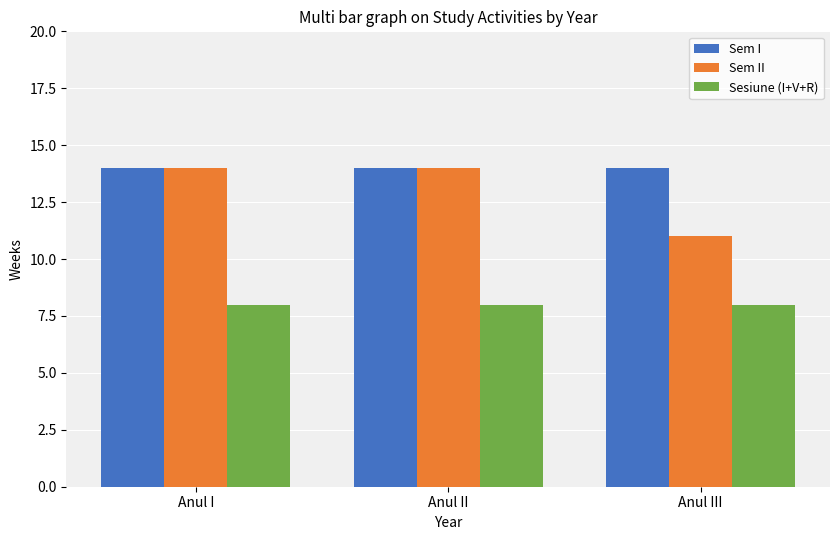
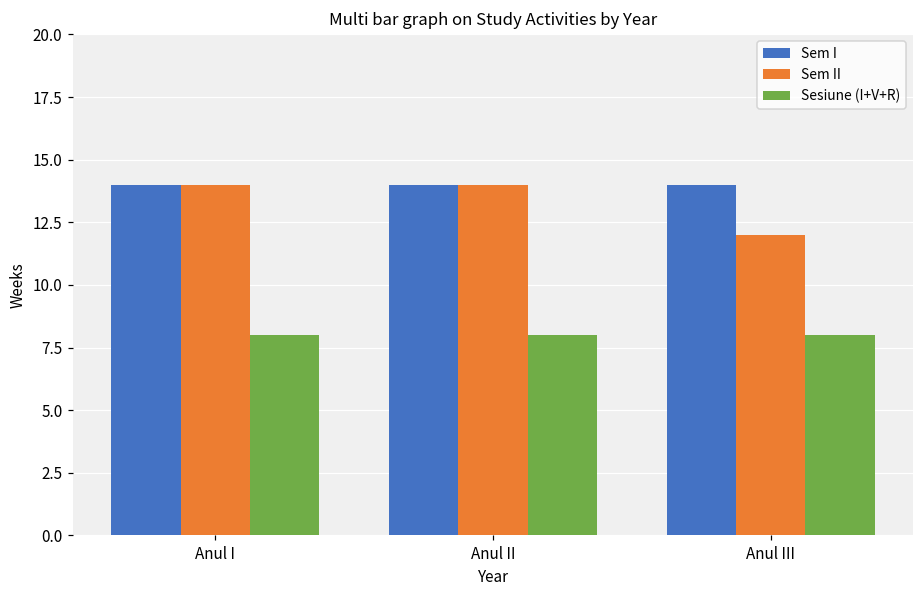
Sem II, Anul III: 11 -> 12
